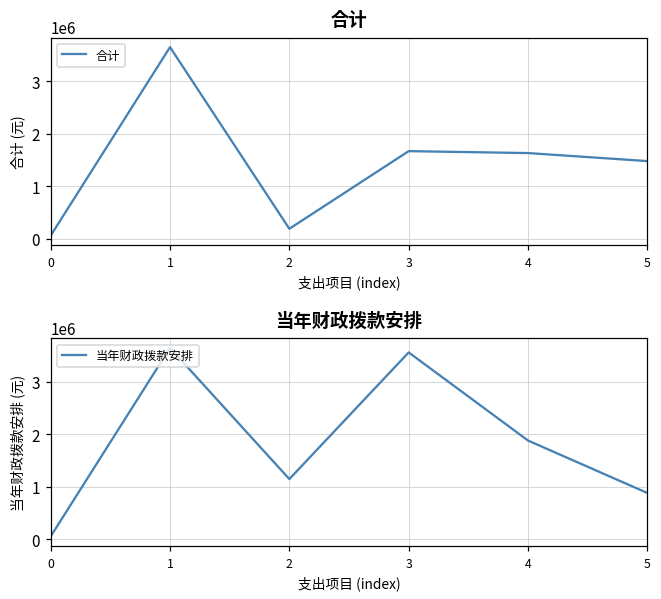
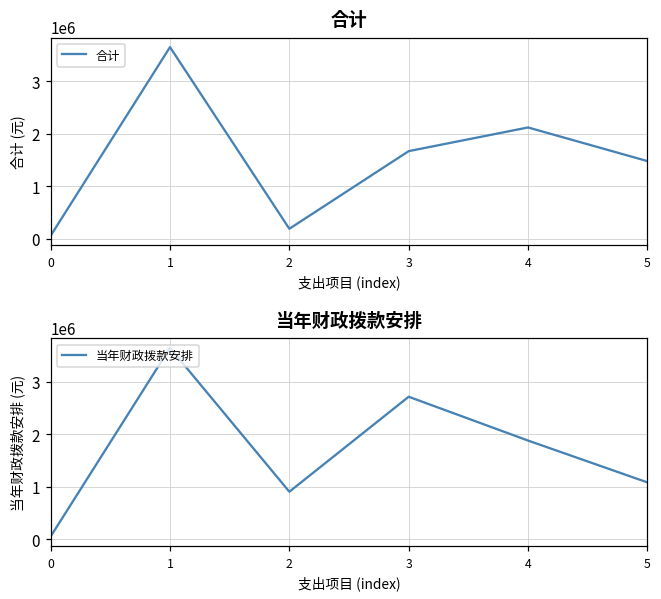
合计, 4: 1600000 -> 2100000
当年财政拨款安排, 2: 1200000 -> 900000
当年财政拨款安排, 3: 3600000 -> 2700000
当年财政拨款安排, 5: 900000 -> 1100000
